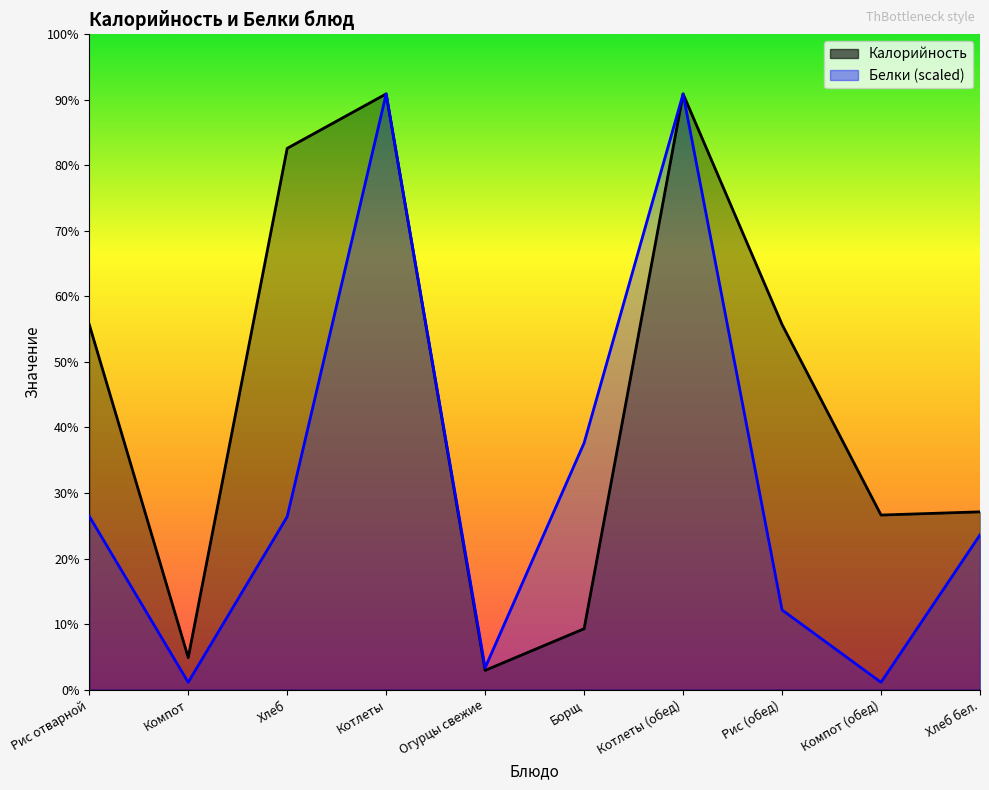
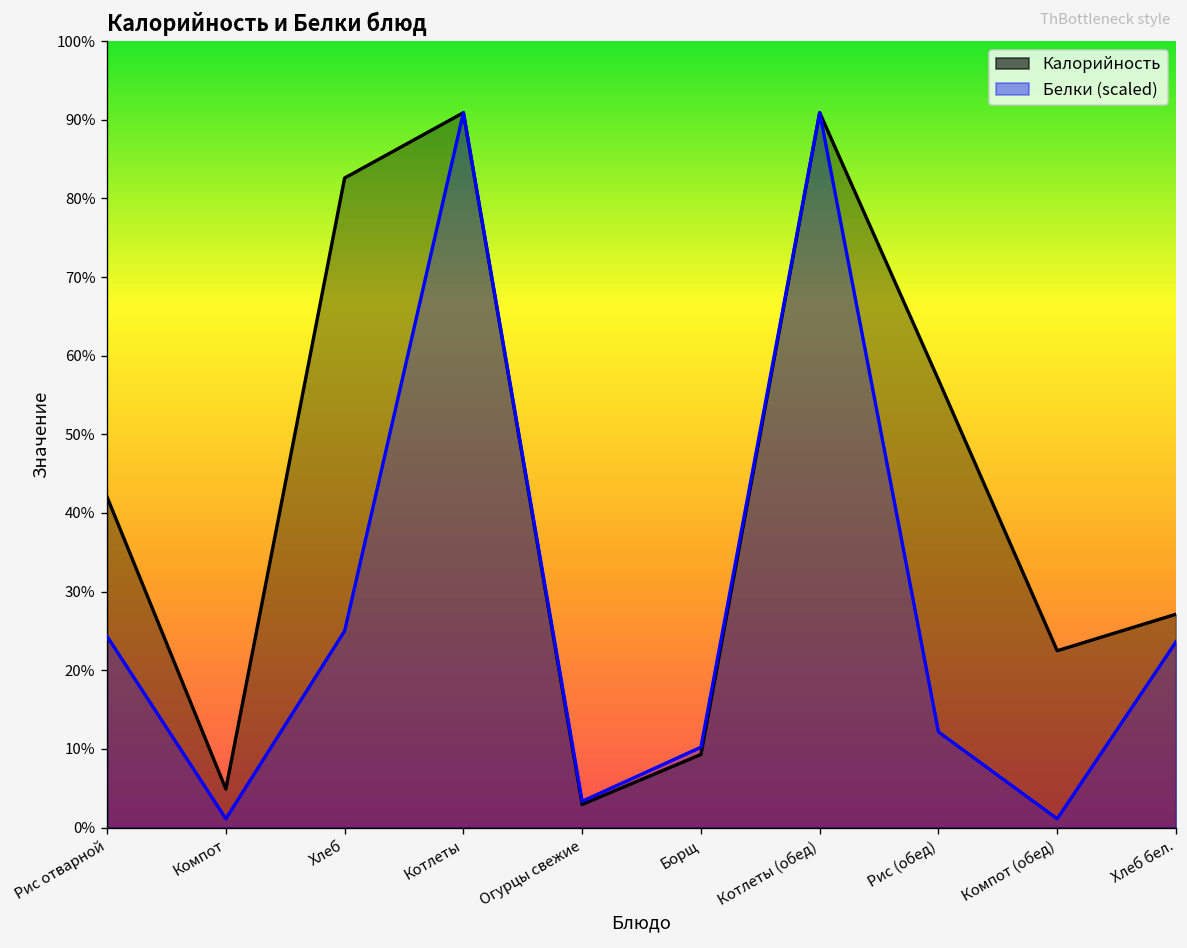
Калорийность, Рис отварной: 56% -> 42%
Белки (scaled), Рис отварной: 26% -> 24%
Белки (scaled), Хлеб: 26% -> 25%
Белки (scaled), Борщ: 38% -> 10%
Калорийность, Рис (обед): 56% -> 57%
Калорийность, Компот (обед): 27% -> 22%
